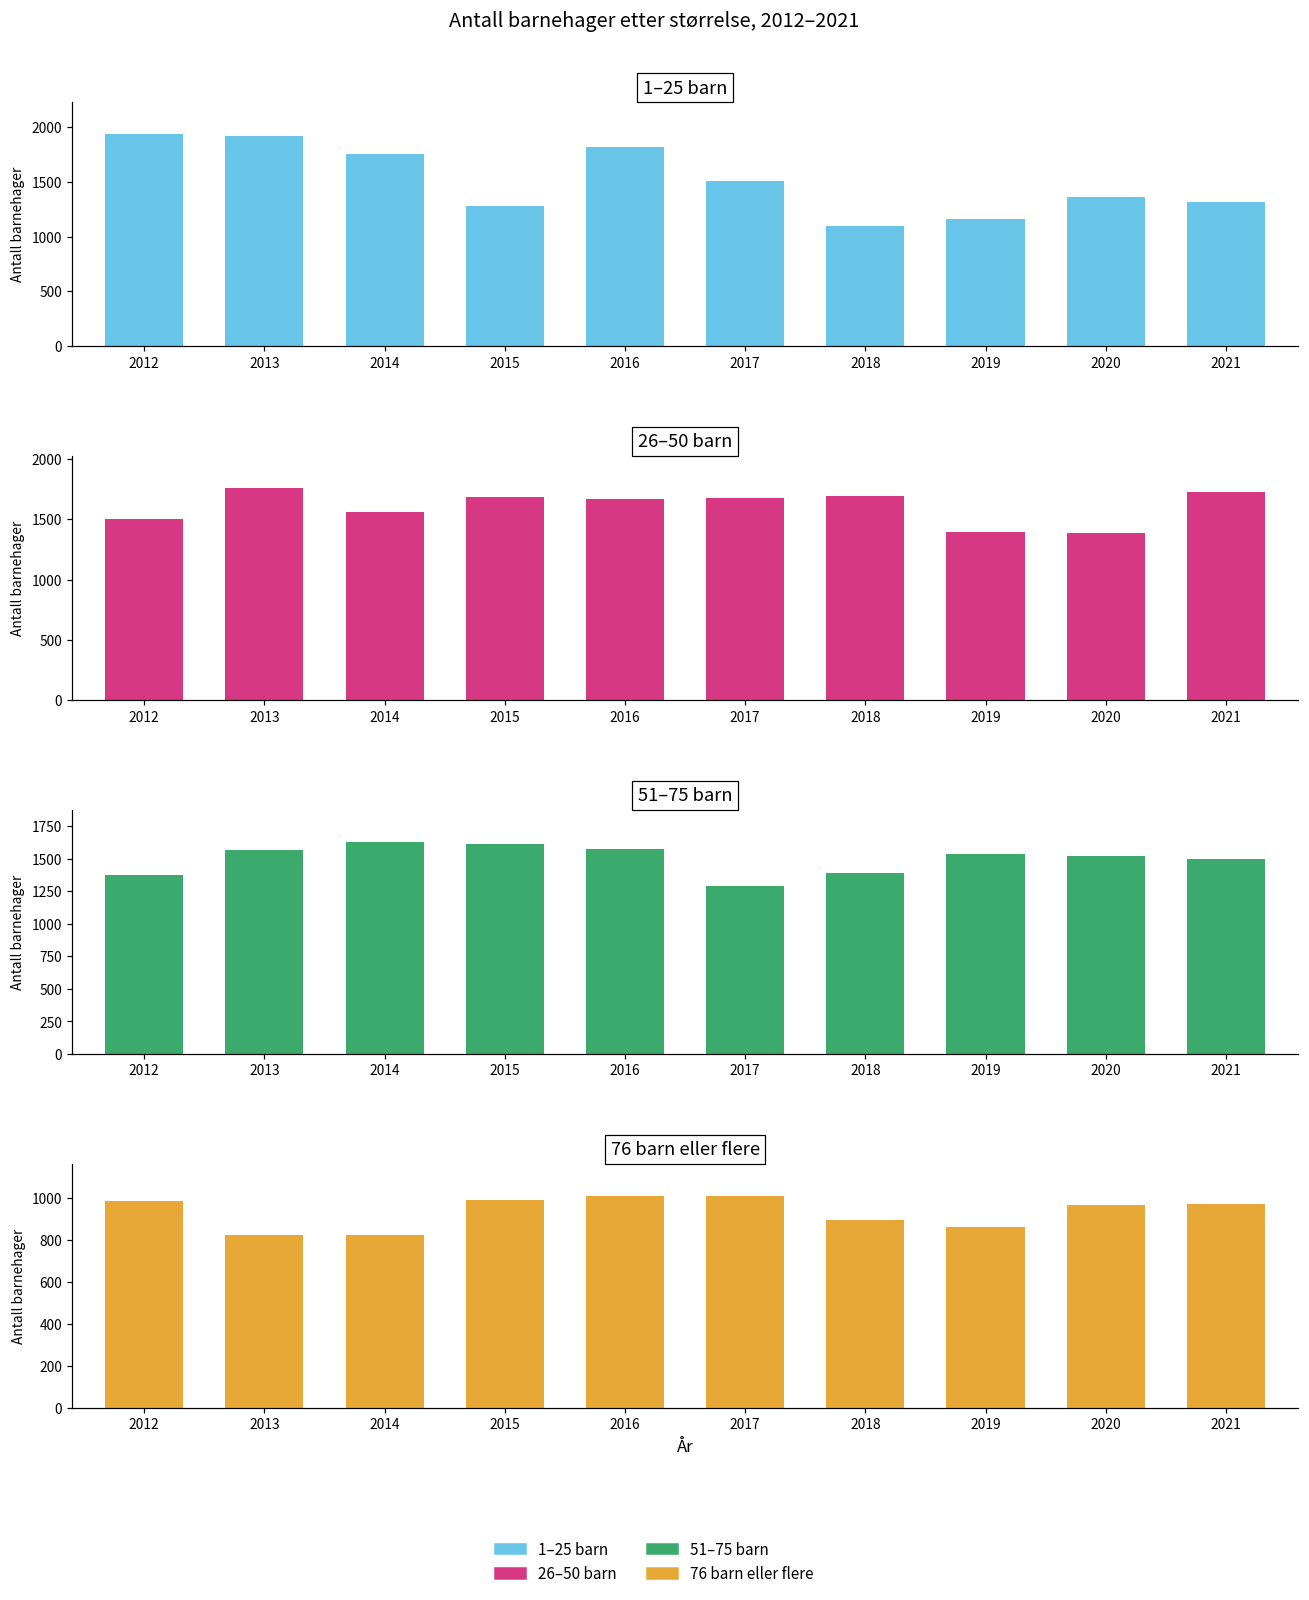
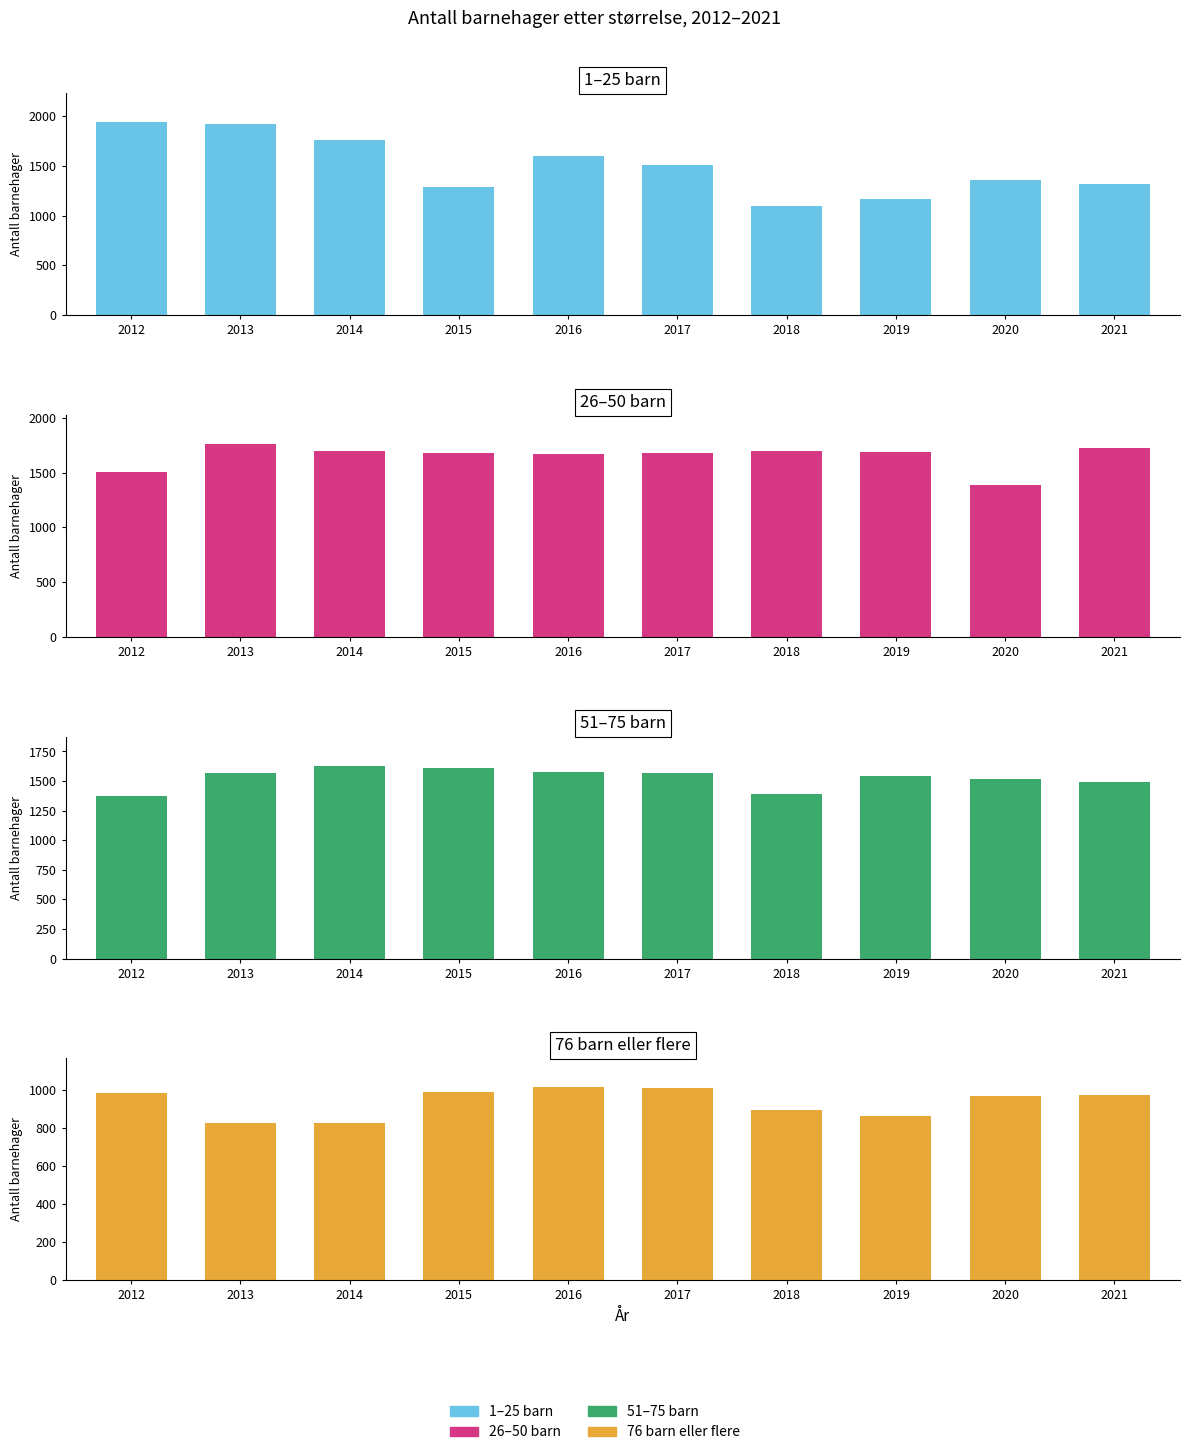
1–25 barn, 2016: 1800 -> 1600
26–50 barn, 2014: 1560 -> 1700
26–50 barn, 2019: 1400 -> 1690
51–75 barn, 2017: 1290 -> 1570
